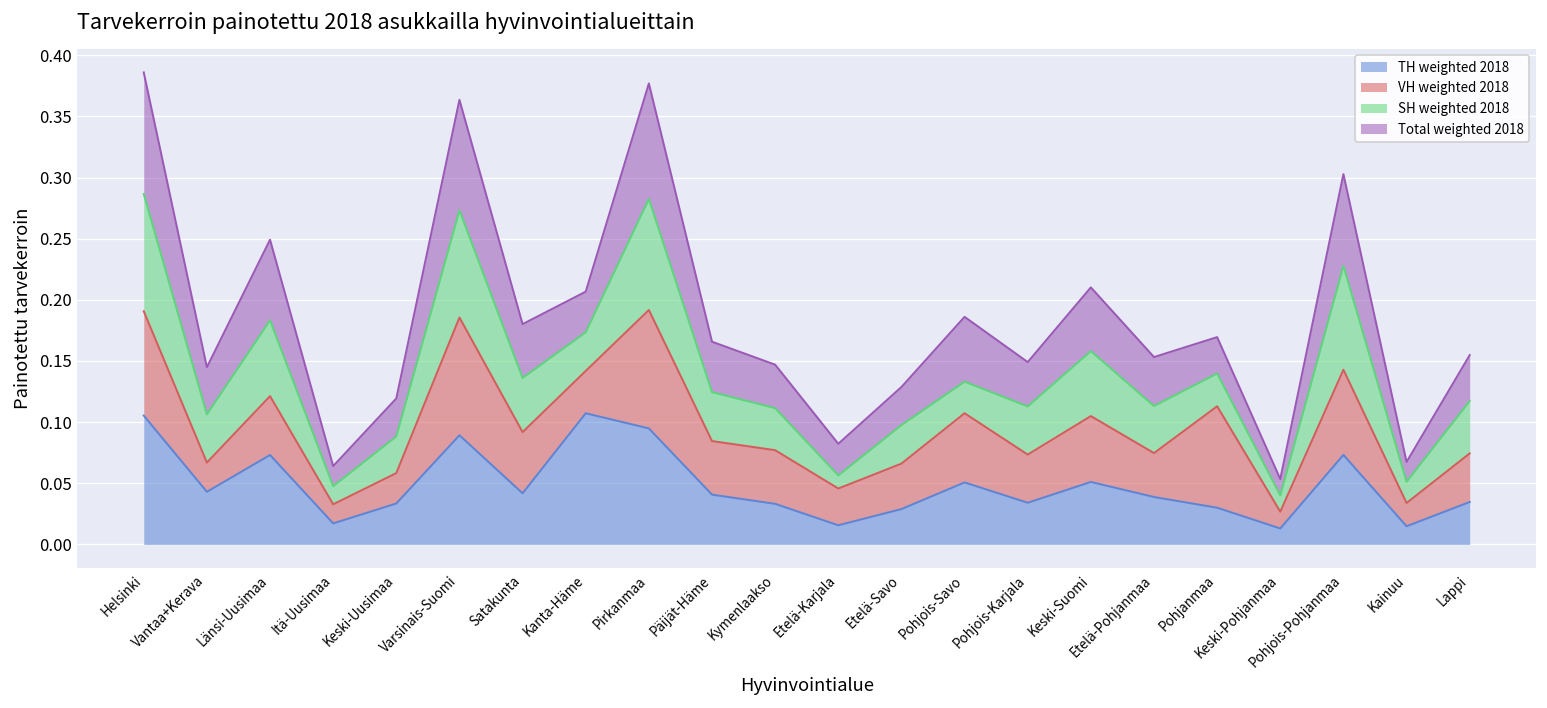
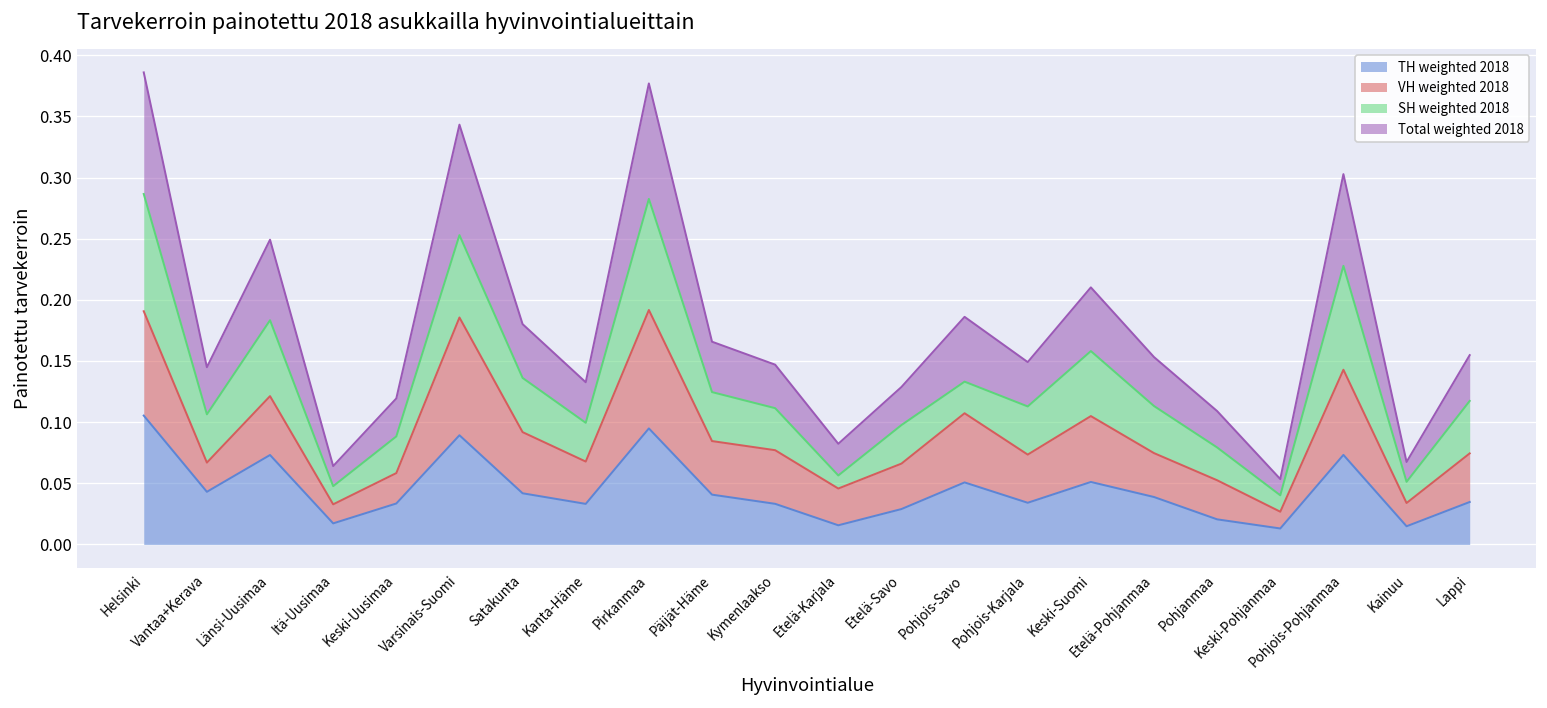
SH weighted 2018, Varsinais-Suomi: 0.088 -> 0.067
TH weighted 2018, Kanta-Häme: 0.107 -> 0.033
TH weighted 2018, Pohjanmaa: 0.030 -> 0.021
VH weighted 2018, Pohjanmaa: 0.083 -> 0.032
